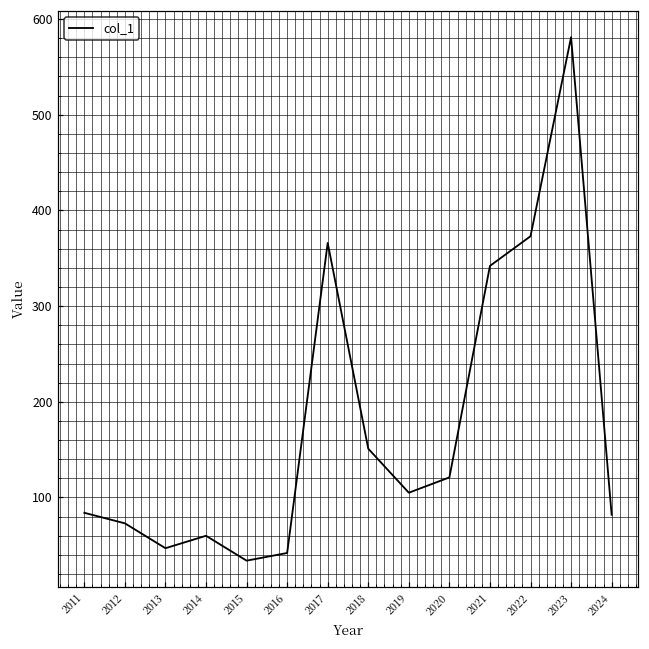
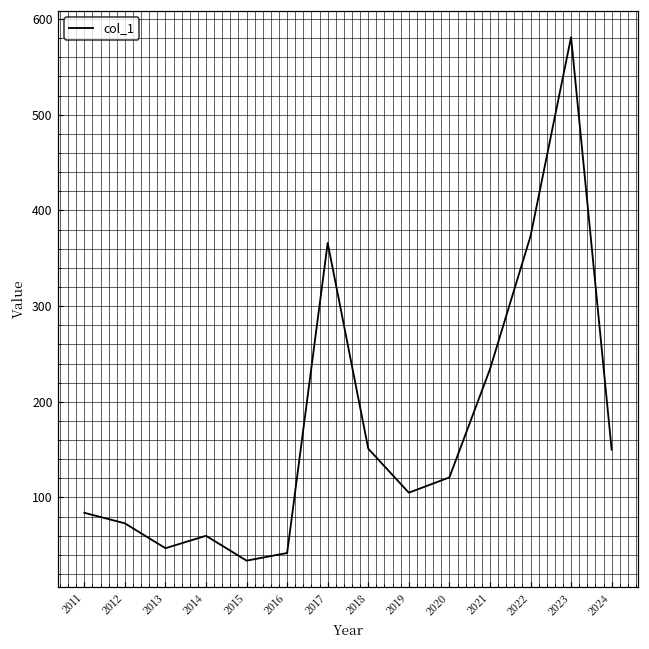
2021: 340 -> 230
2024: 80 -> 150
